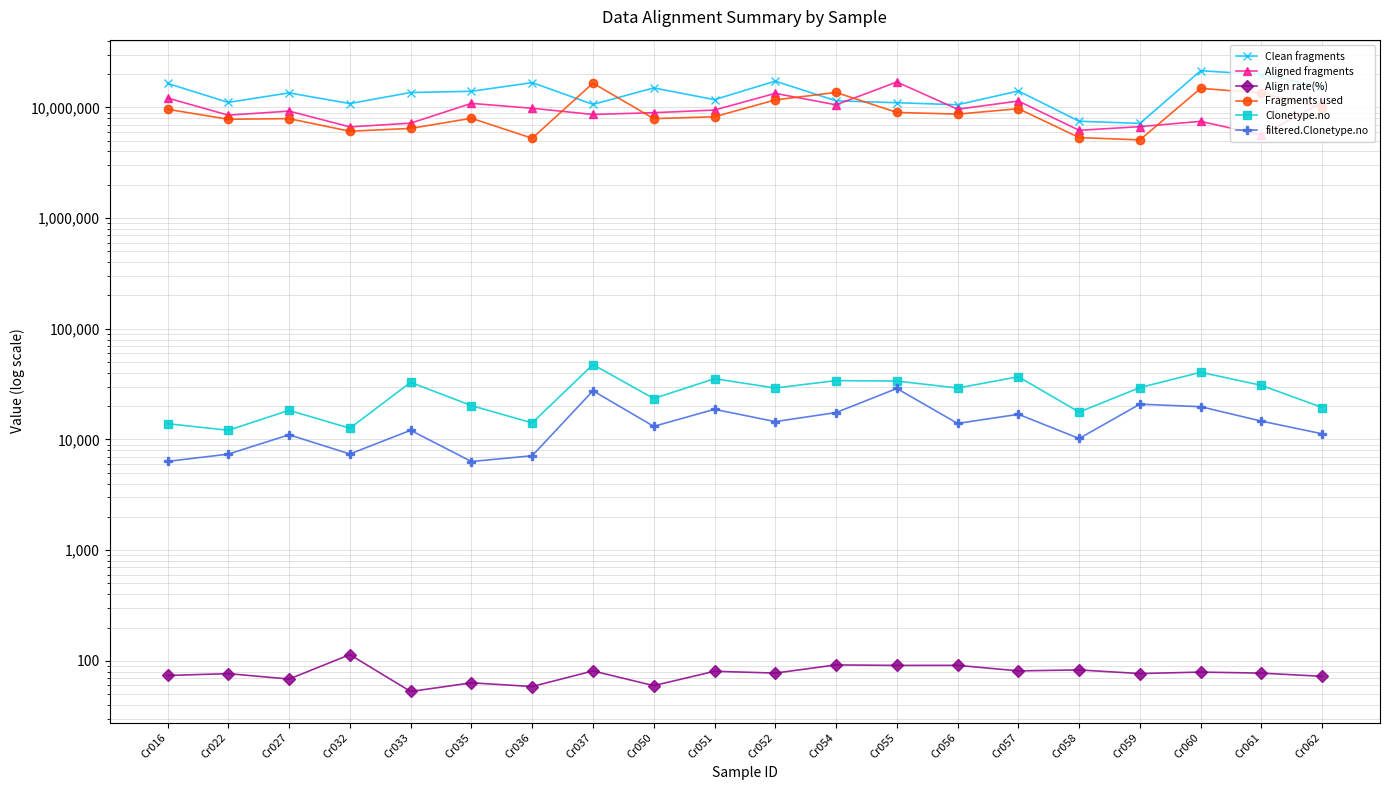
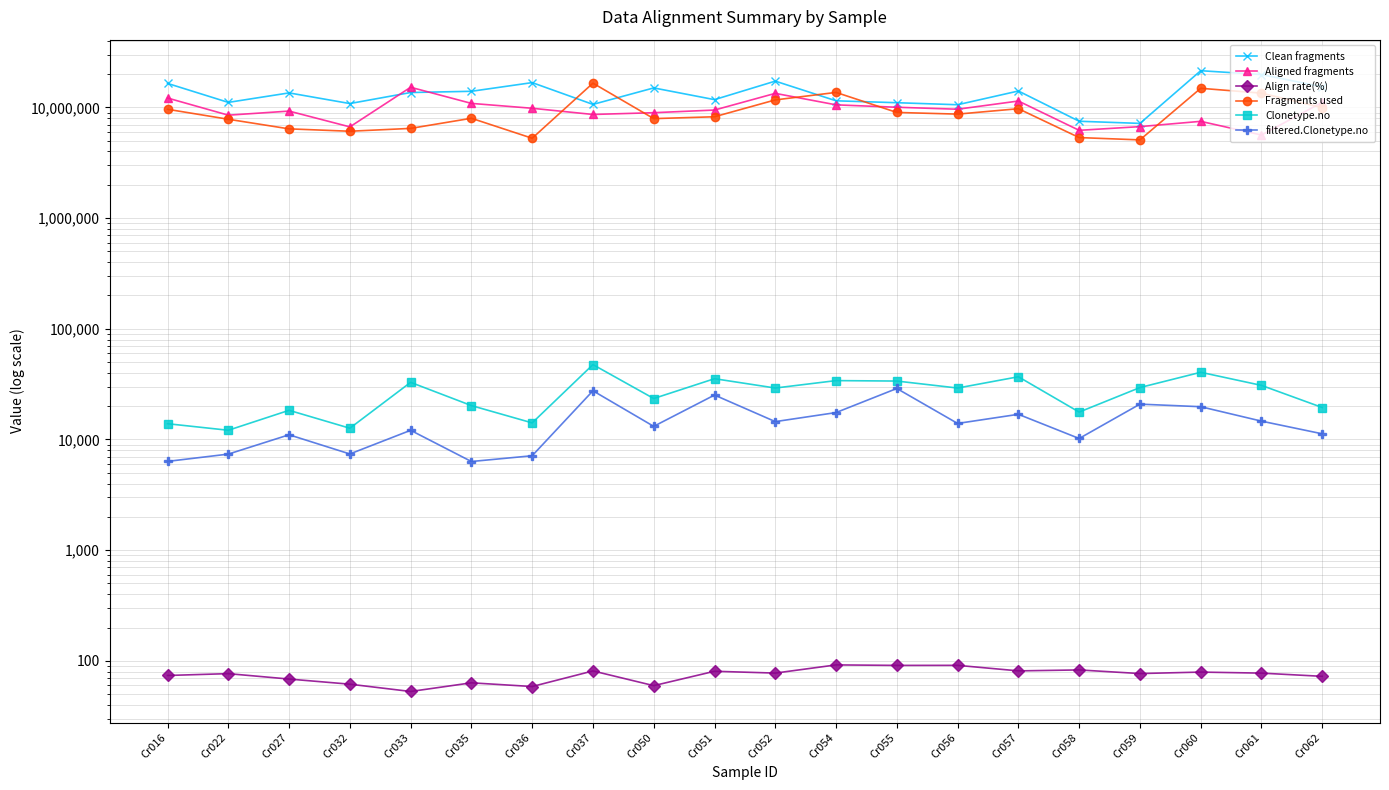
Fragments used, Cr027: 8,000,000 -> 6,000,000
Align rate(%), Cr032: 110 -> 60
Aligned fragments, Cr033: 7,000,000 -> 15,000,000
filtered.Clonetype.no, Cr051: 19,000 -> 25,000
Aligned fragments, Cr055: 17,000,000 -> 10,000,000
